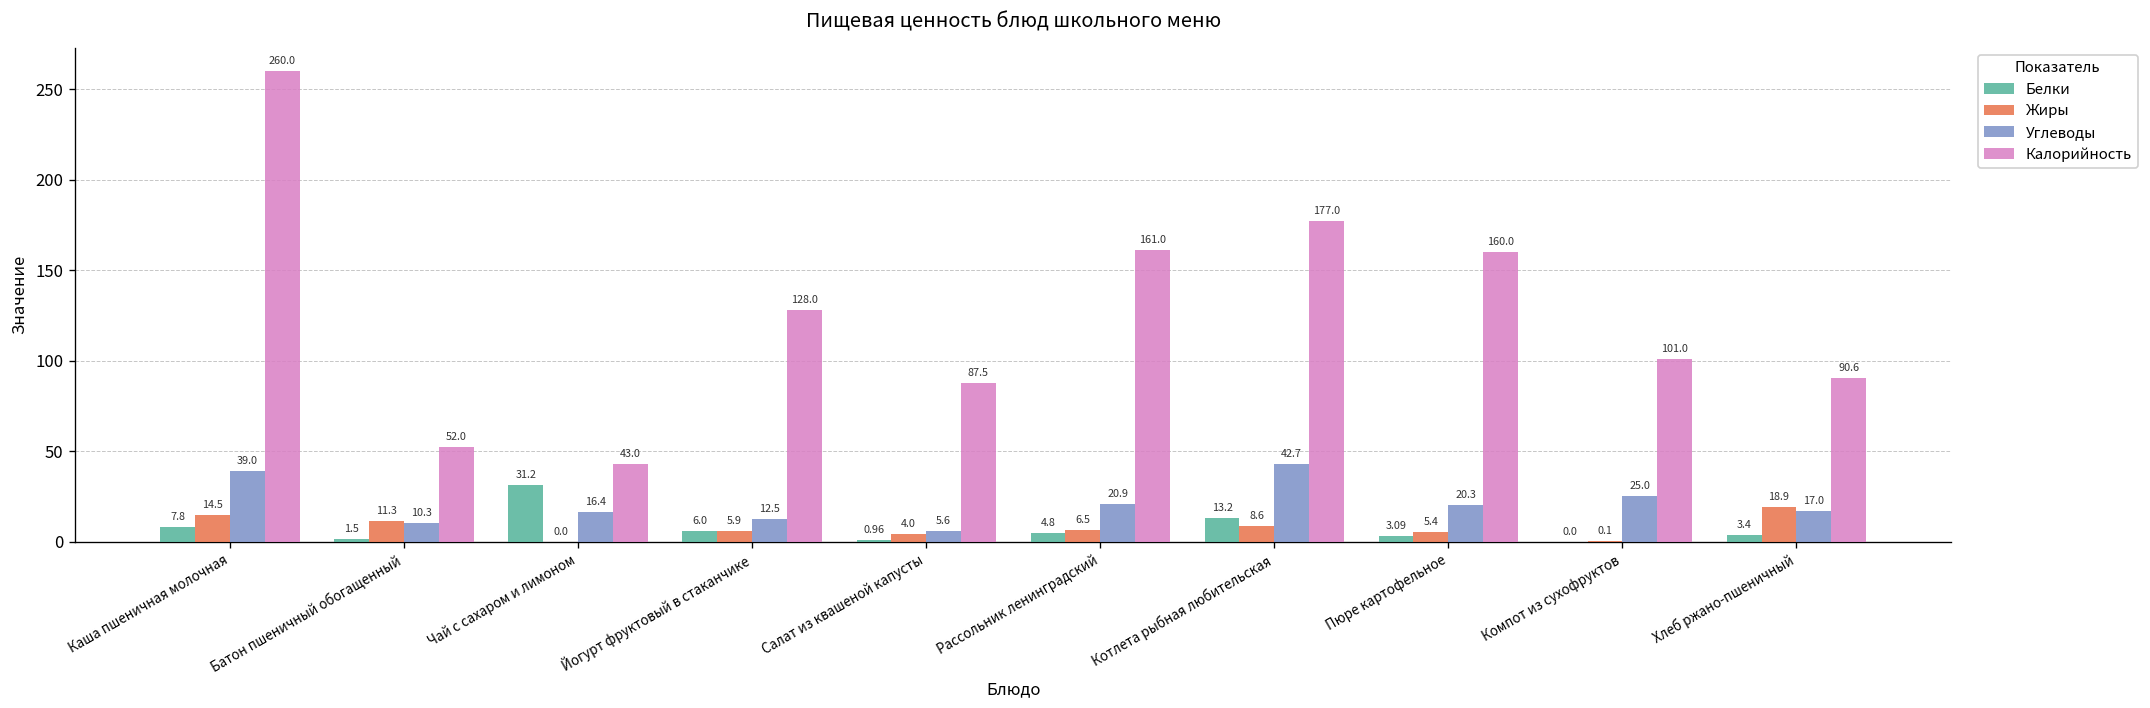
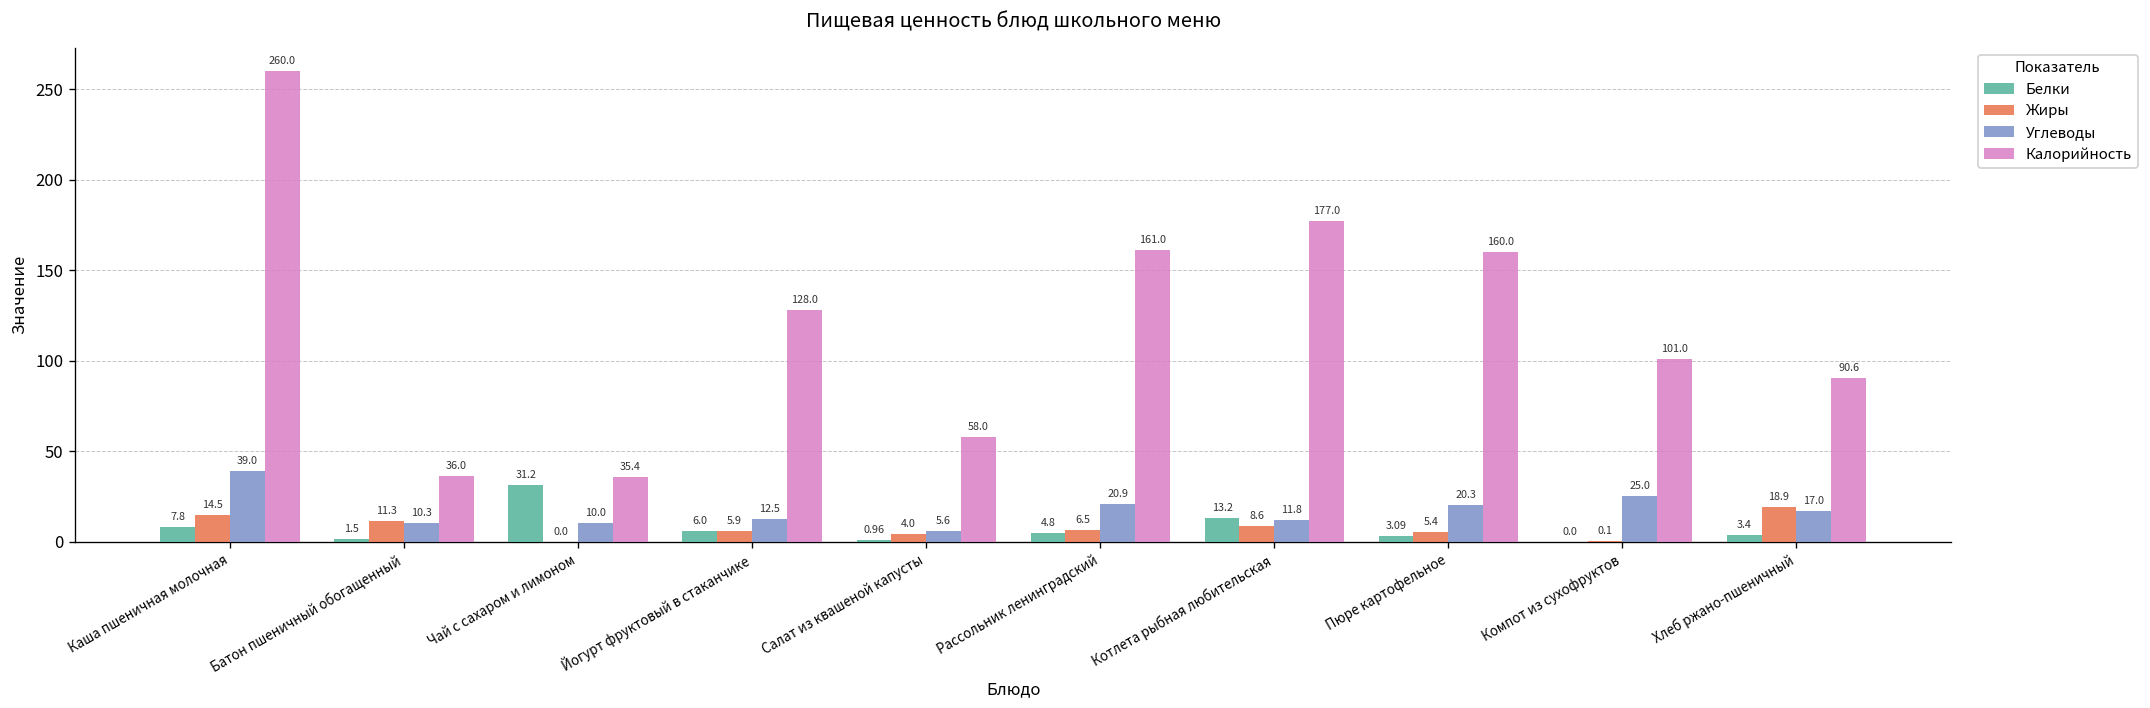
Калорийность, Батон пшеничный обогащенный: 52.0 -> 36.0
Углеводы, Чай с сахаром и лимоном: 16.4 -> 10.0
Калорийность, Чай с сахаром и лимоном: 43.0 -> 35.4
Калорийность, Салат из квашеной капусты: 87.5 -> 58.0
Углеводы, Котлета рыбная любительская: 42.7 -> 11.8
